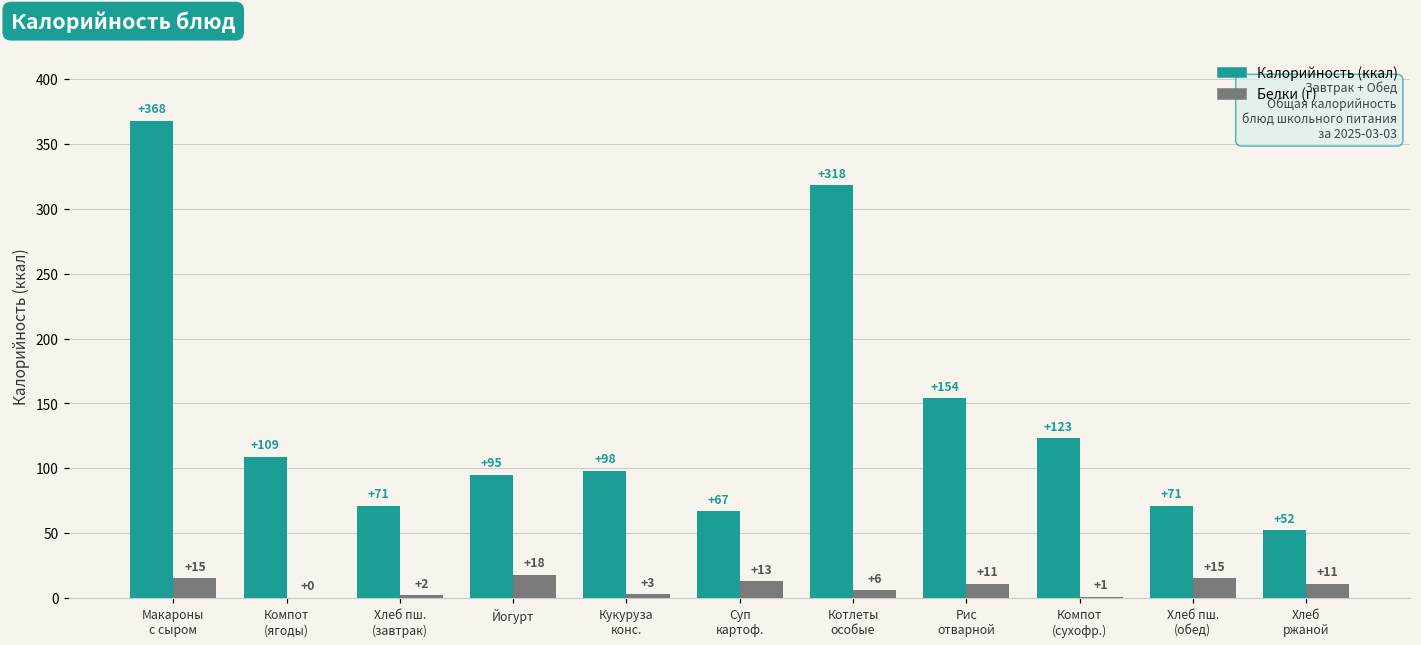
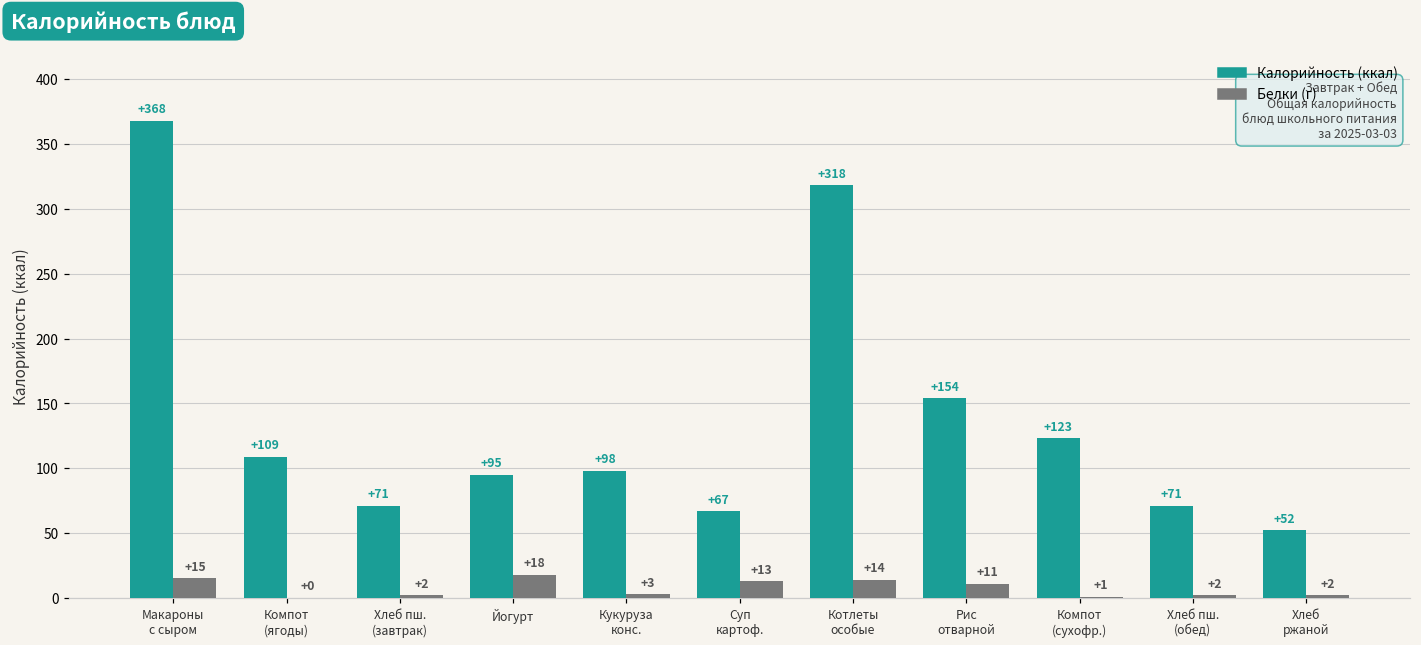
Белки (г), Котлеты особые: +6 -> +14
Белки (г), Хлеб пш. (обед): +15 -> +2
Белки (г), Хлеб ржаной: +11 -> +2
